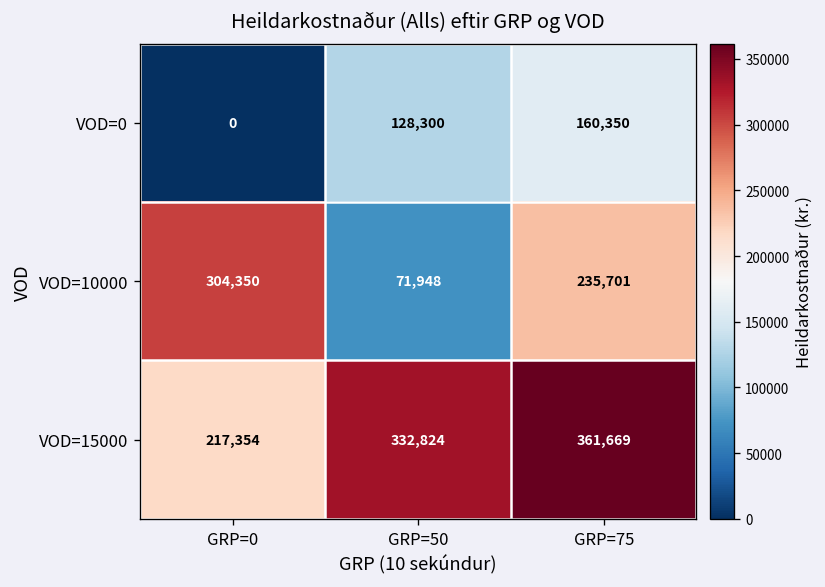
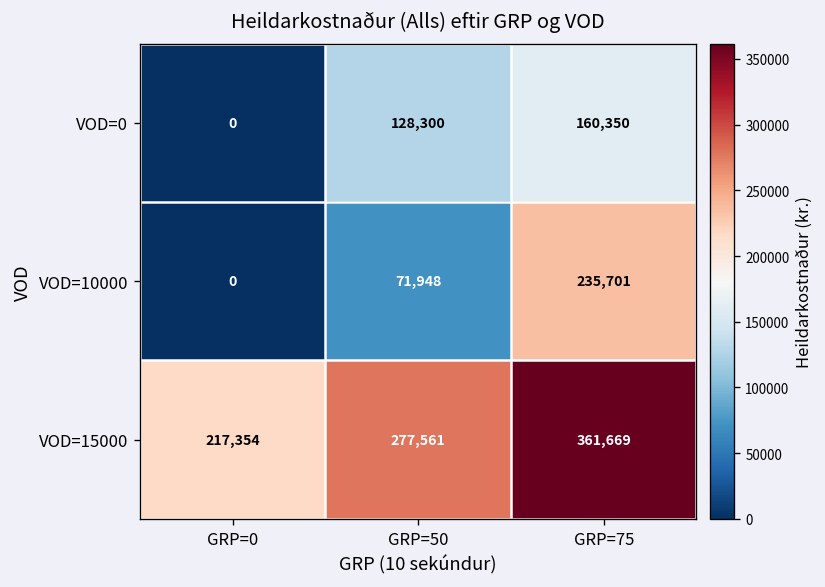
VOD=10000, GRP=0: 304,350 -> 0
VOD=15000, GRP=50: 332,824 -> 277,561
